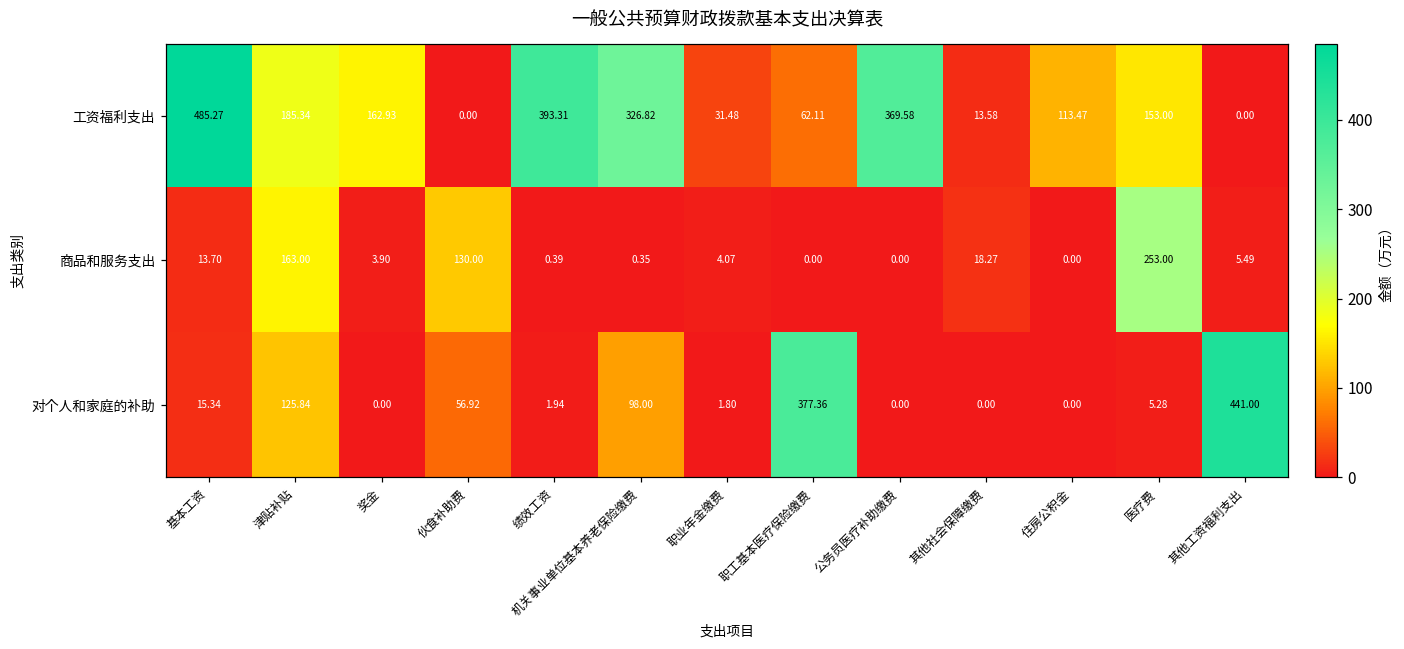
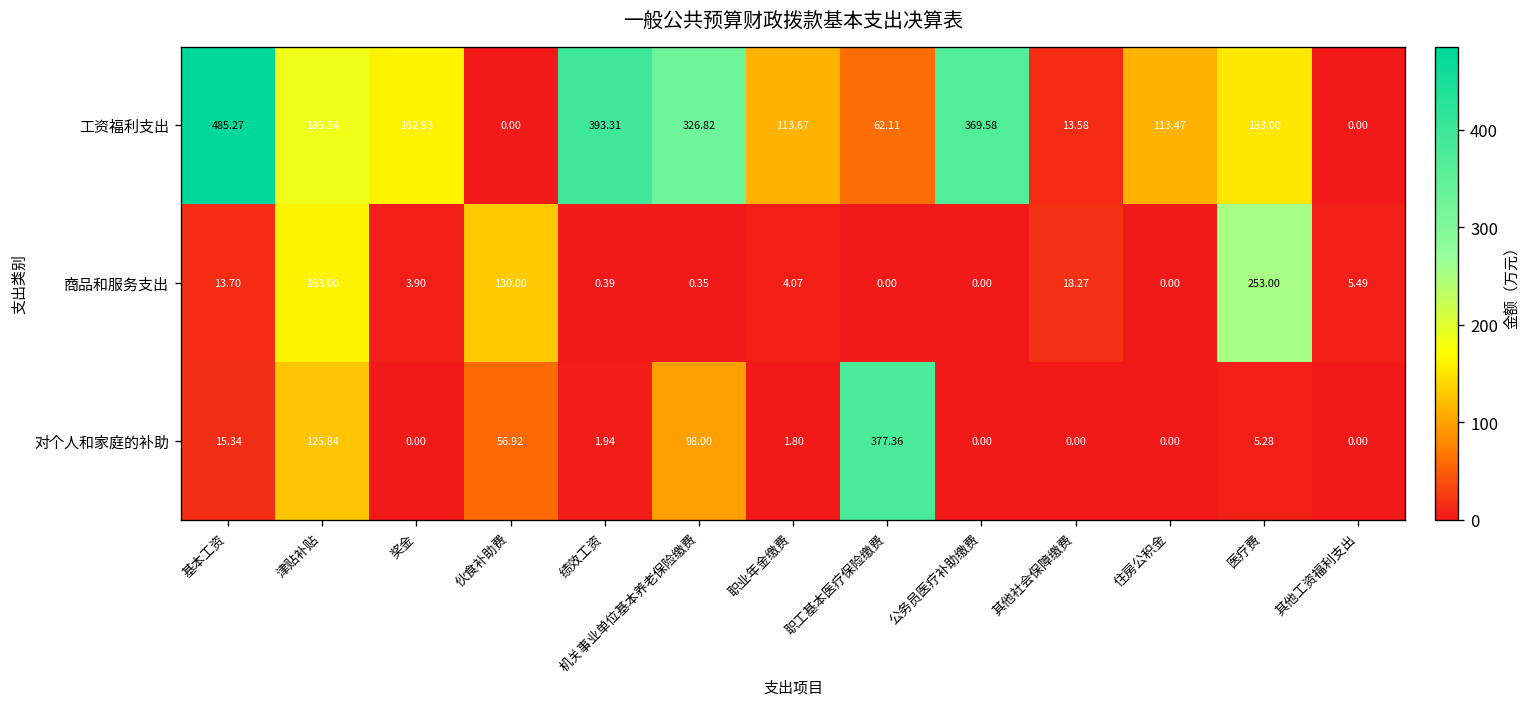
工资福利支出, 职业年金缴费: 31.48 -> 113.67
对个人和家庭的补助, 其他工资福利支出: 441.00 -> 0.00
